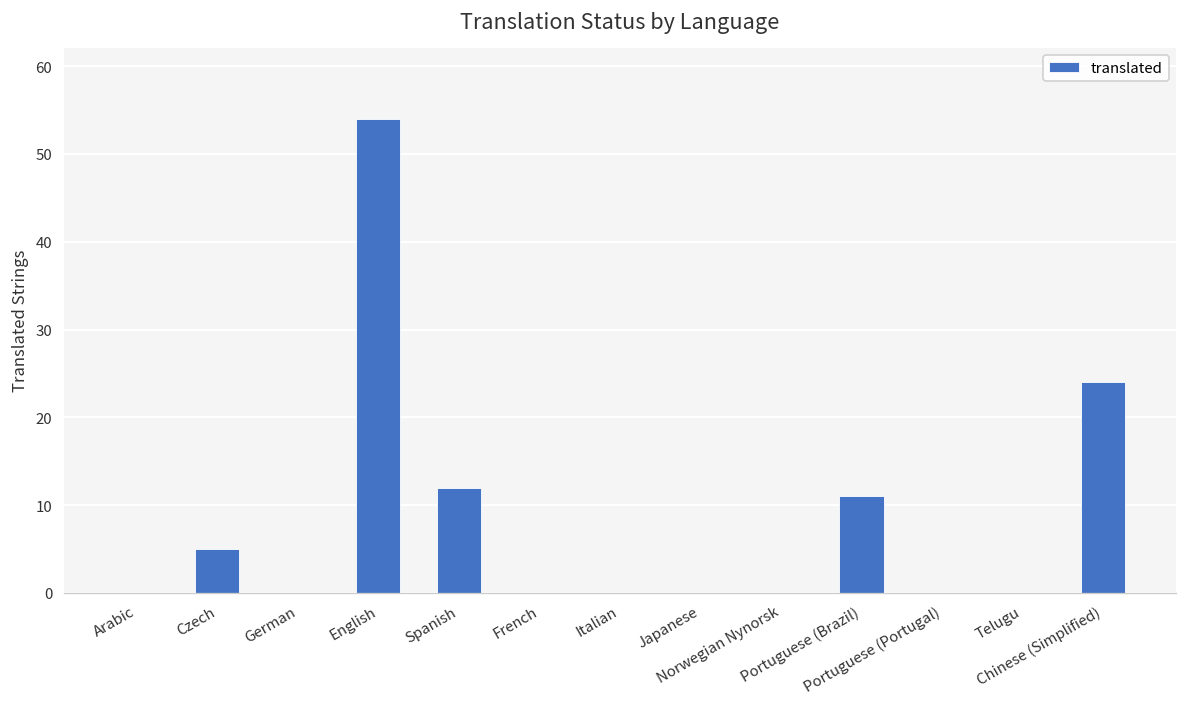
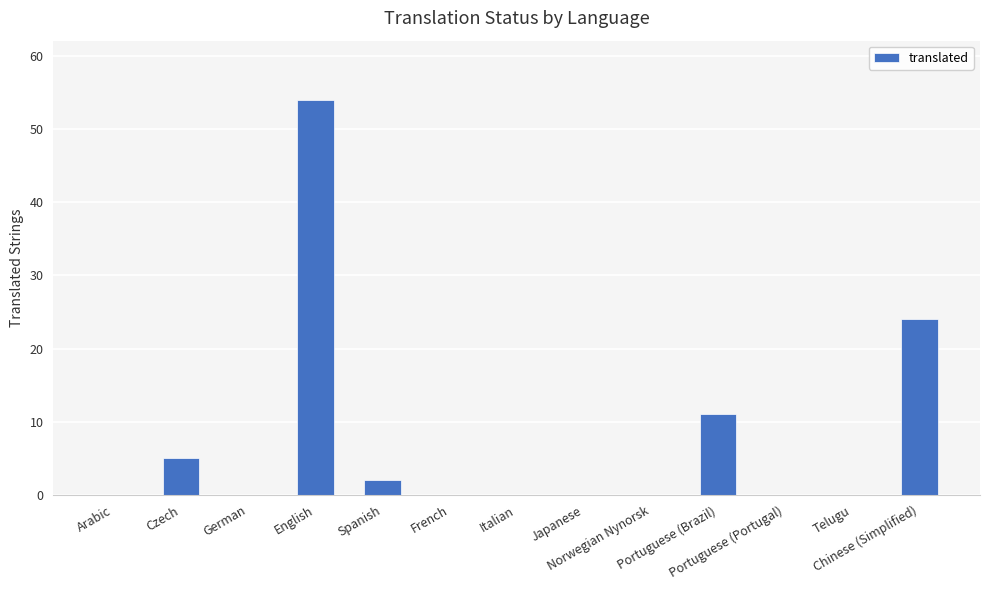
Spanish: 12 -> 2
